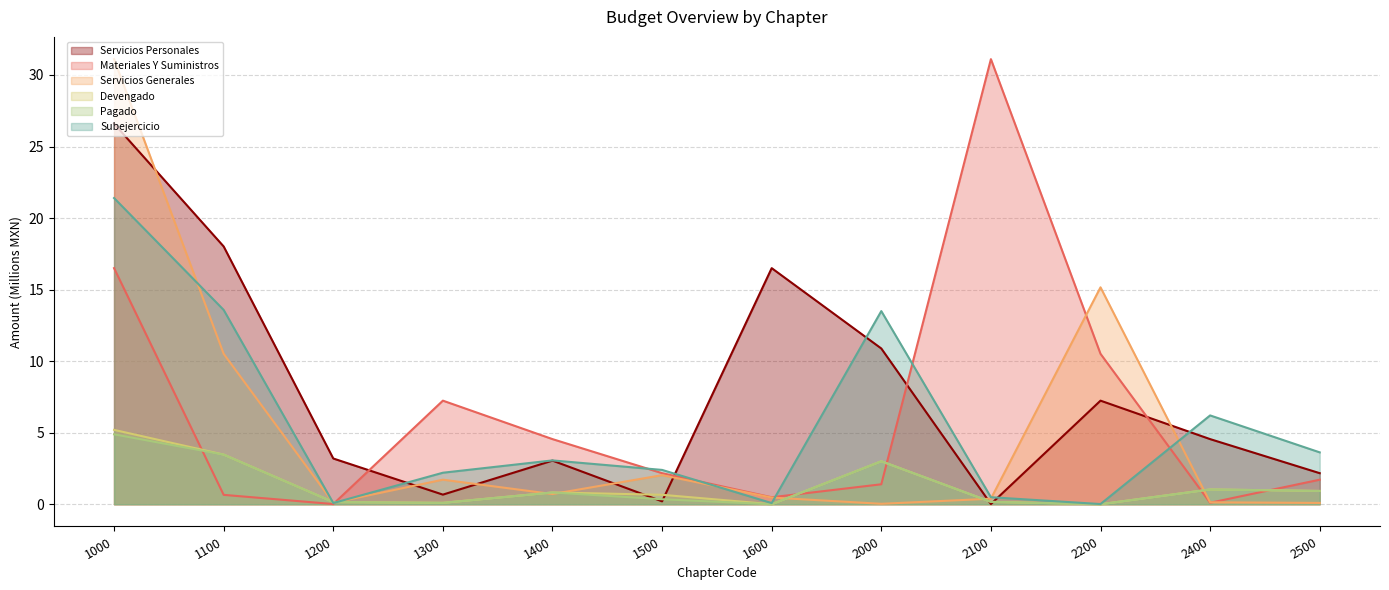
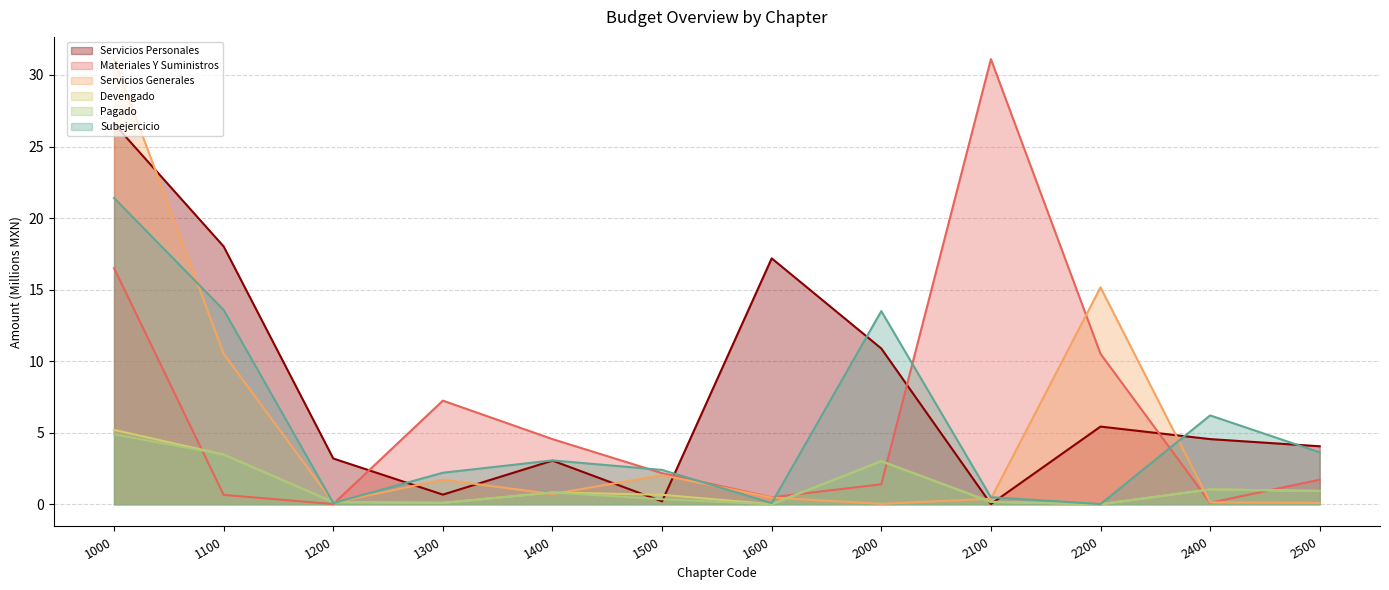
Servicios Personales, 1600: 16.5 -> 17.2
Servicios Personales, 2200: 7.2 -> 5.4
Servicios Personales, 2500: 2.2 -> 4.0
